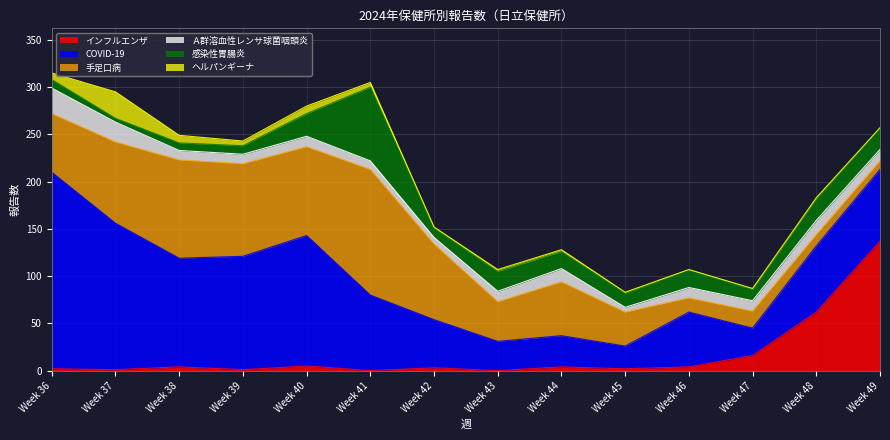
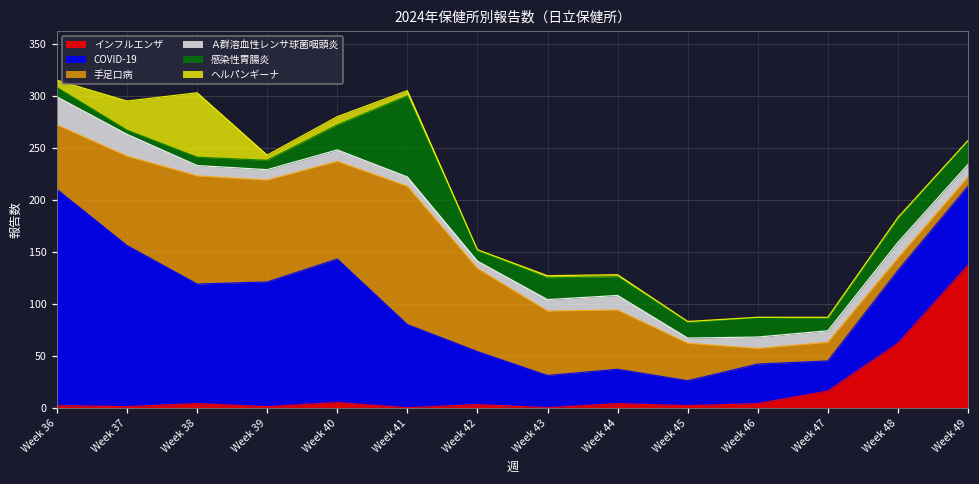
ヘルパンギーナ, Week 38: 10 -> 60
手足口病, Week 43: 40 -> 60
COVID-19, Week 46: 60 -> 40
